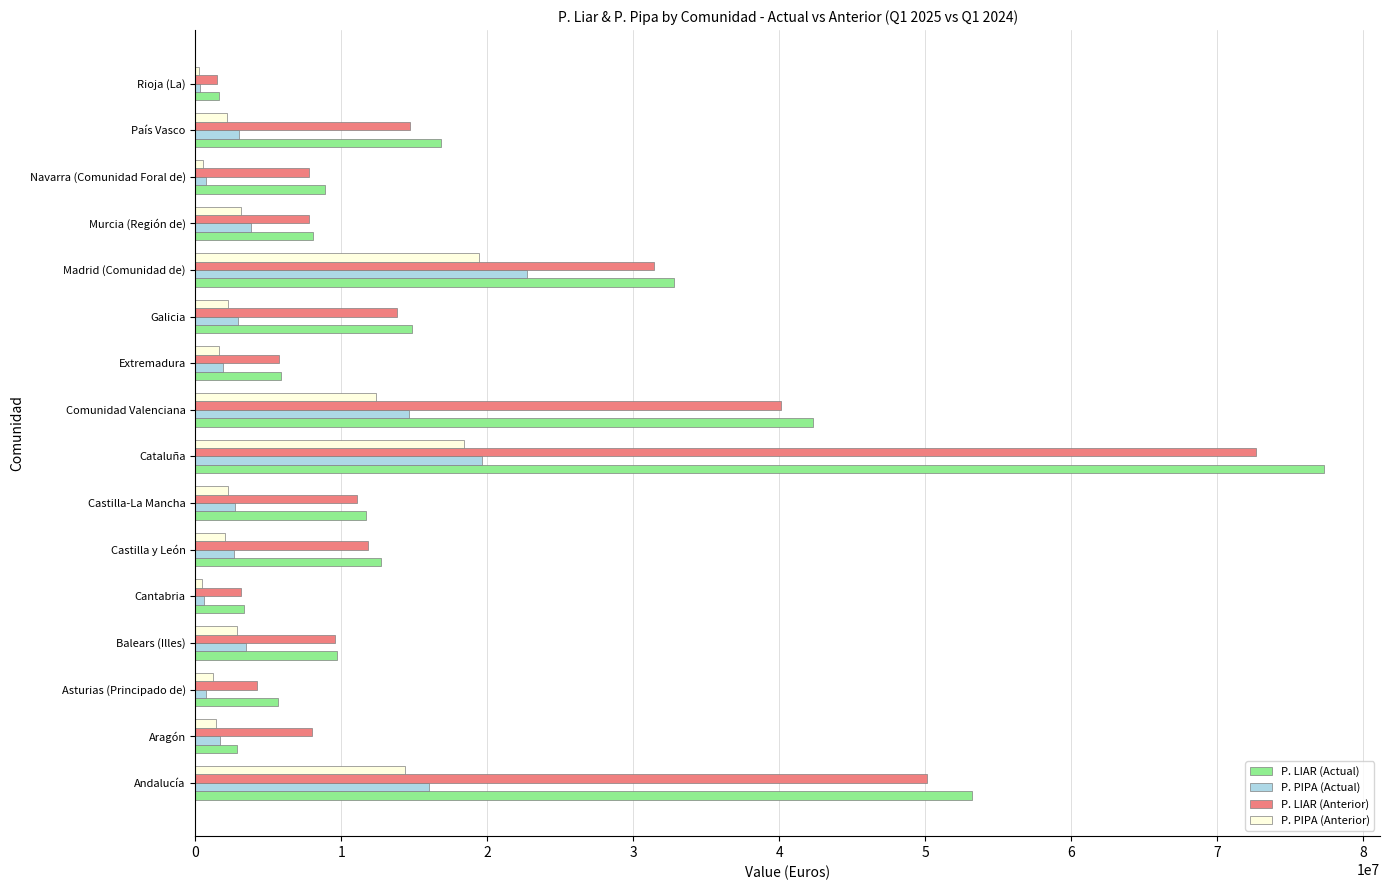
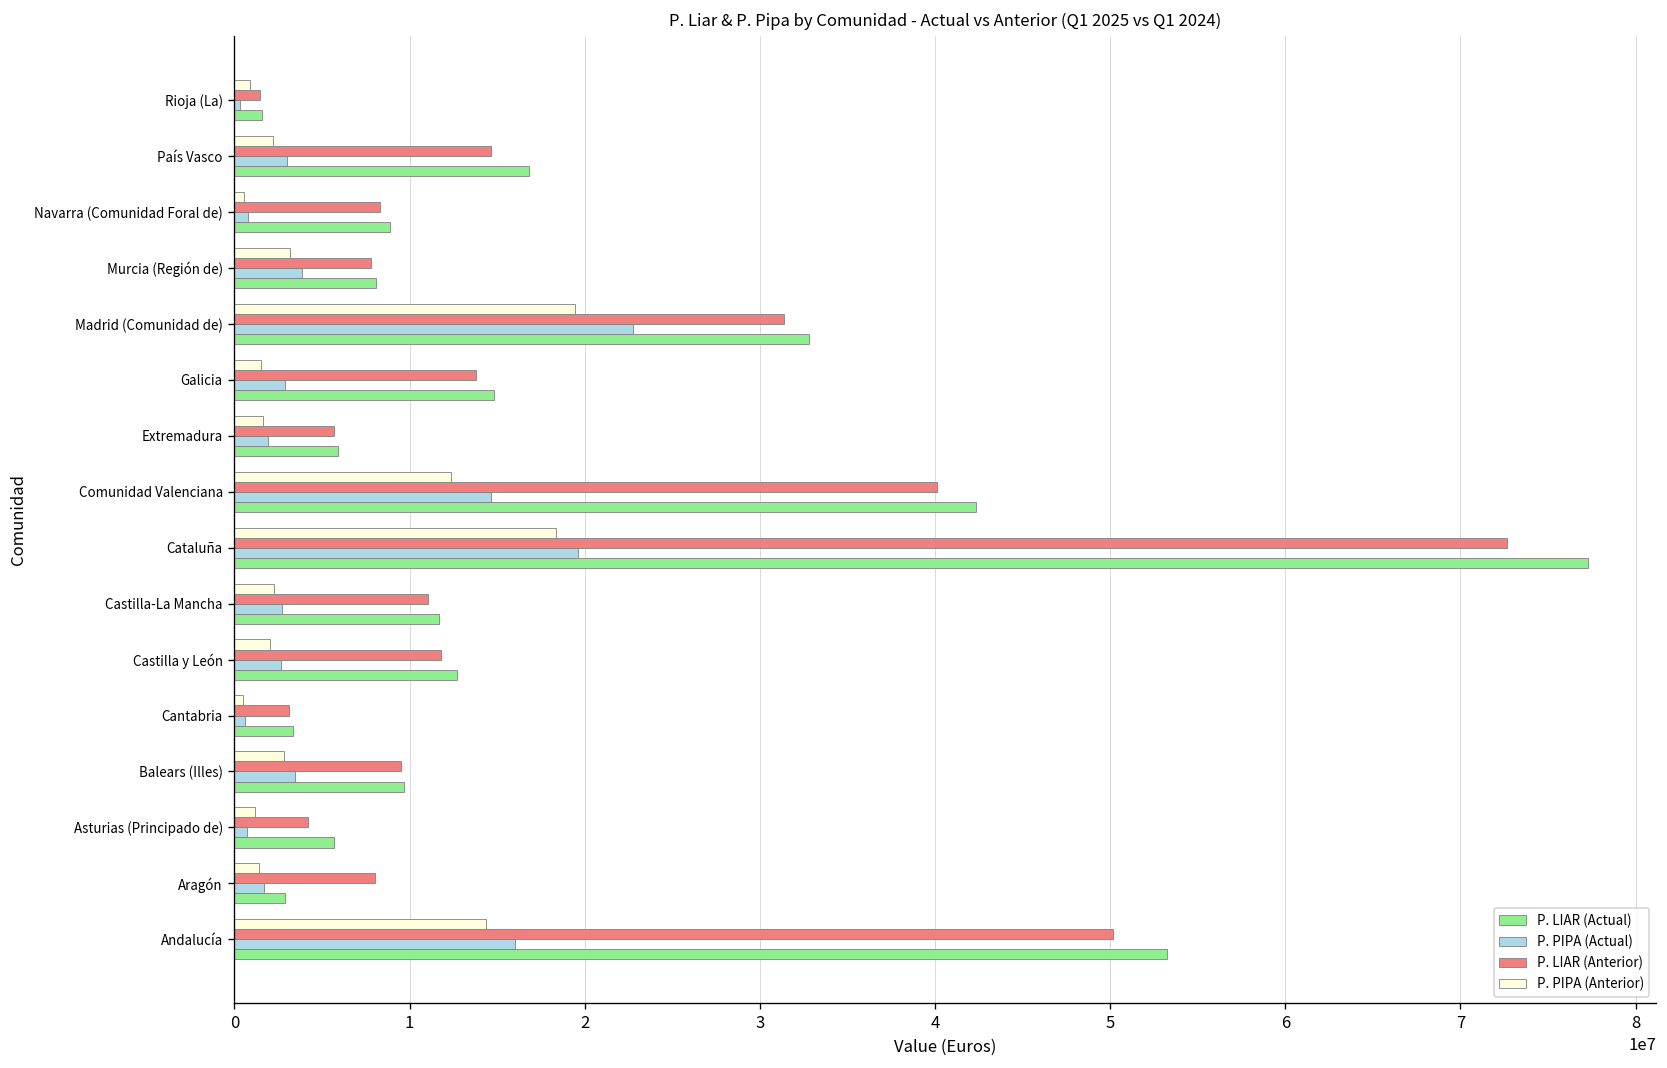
P. PIPA (Anterior), Rioja (La): 300000 -> 900000
P. LIAR (Anterior), Navarra (Comunidad Foral de): 7800000 -> 8300000
P. PIPA (Anterior), Galicia: 2300000 -> 1500000
